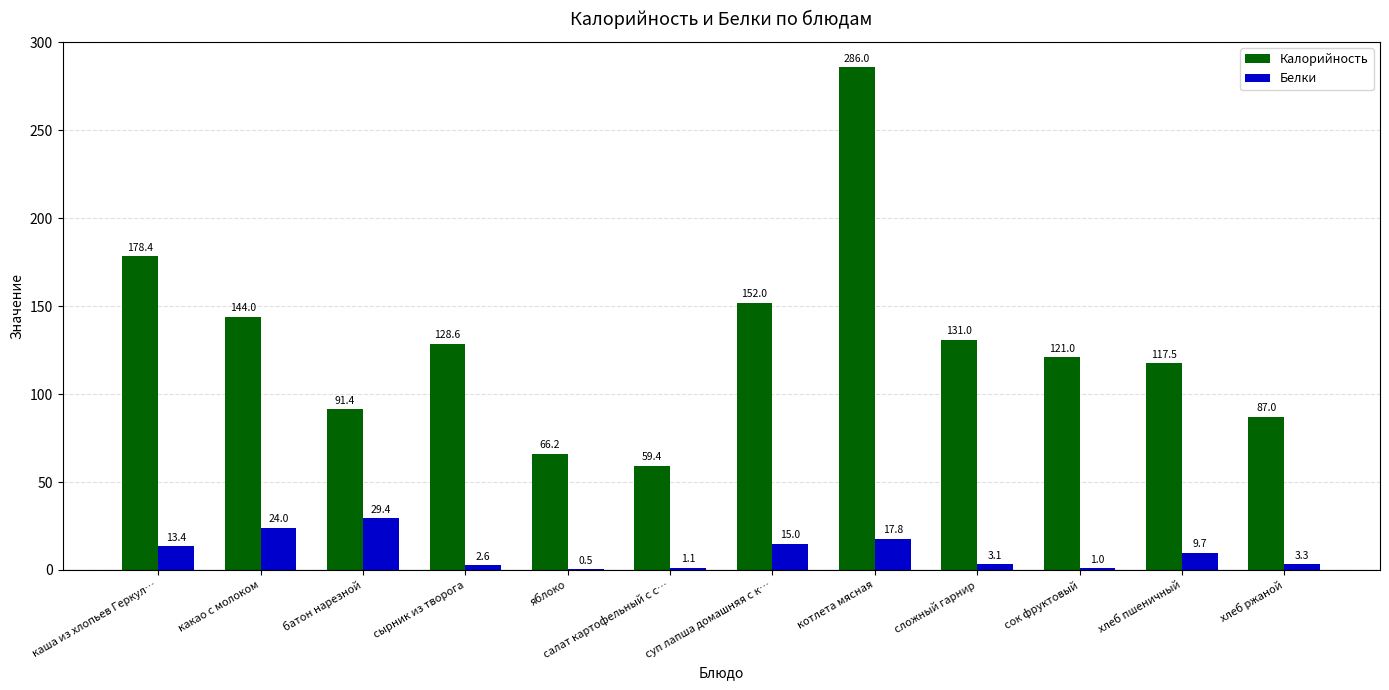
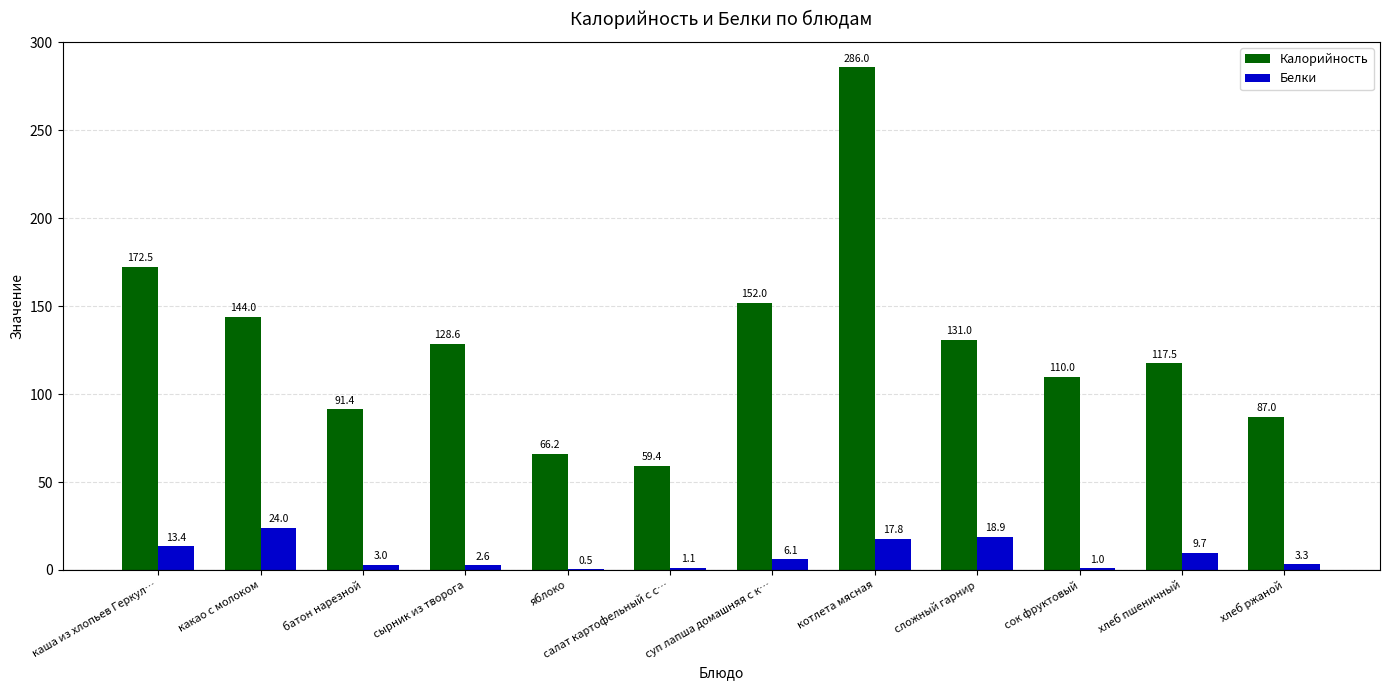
Калорийность, каша из хлопьев Геркул…: 178.4 -> 172.5
Белки, батон нарезной: 29.4 -> 3.0
Белки, суп лапша домашняя с к…: 15.0 -> 6.1
Белки, сложный гарнир: 3.1 -> 18.9
Калорийность, сок фруктовый: 121.0 -> 110.0
